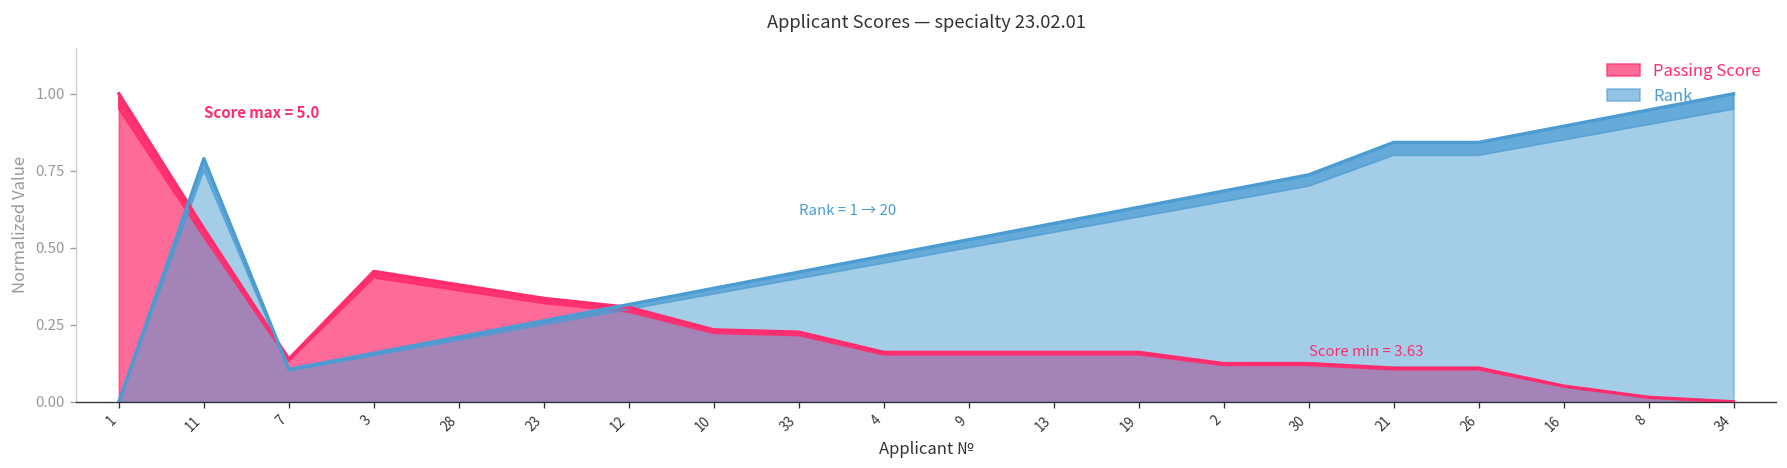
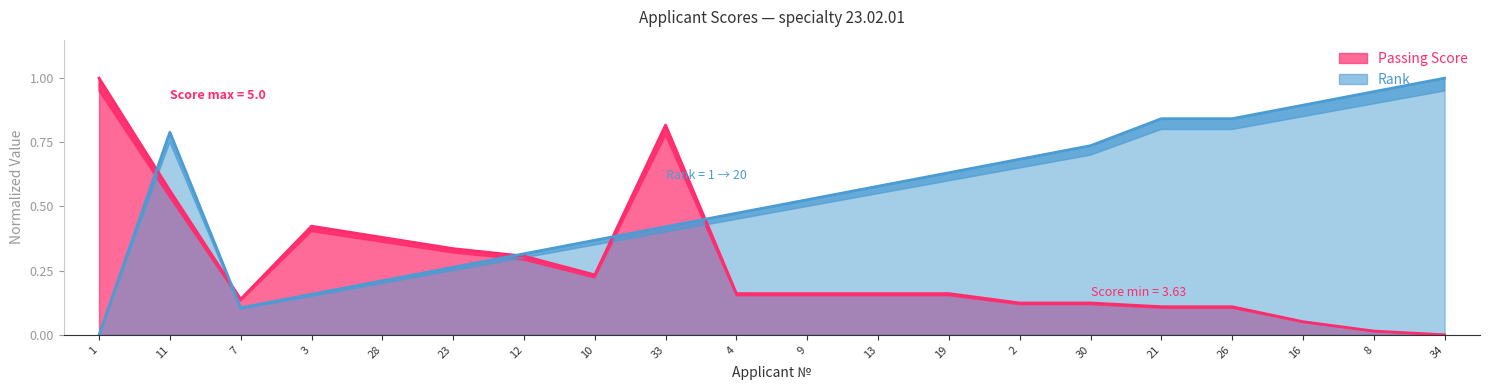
Passing Score, 33: 0.23 -> 0.82
